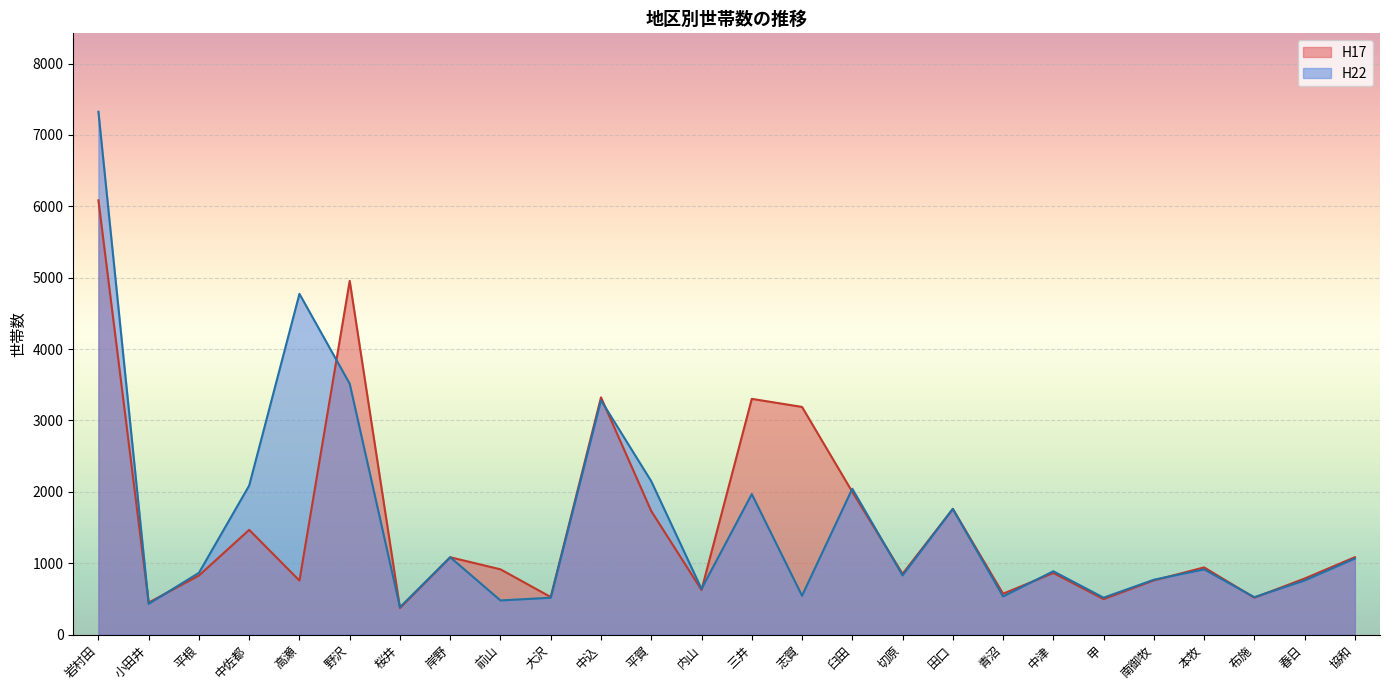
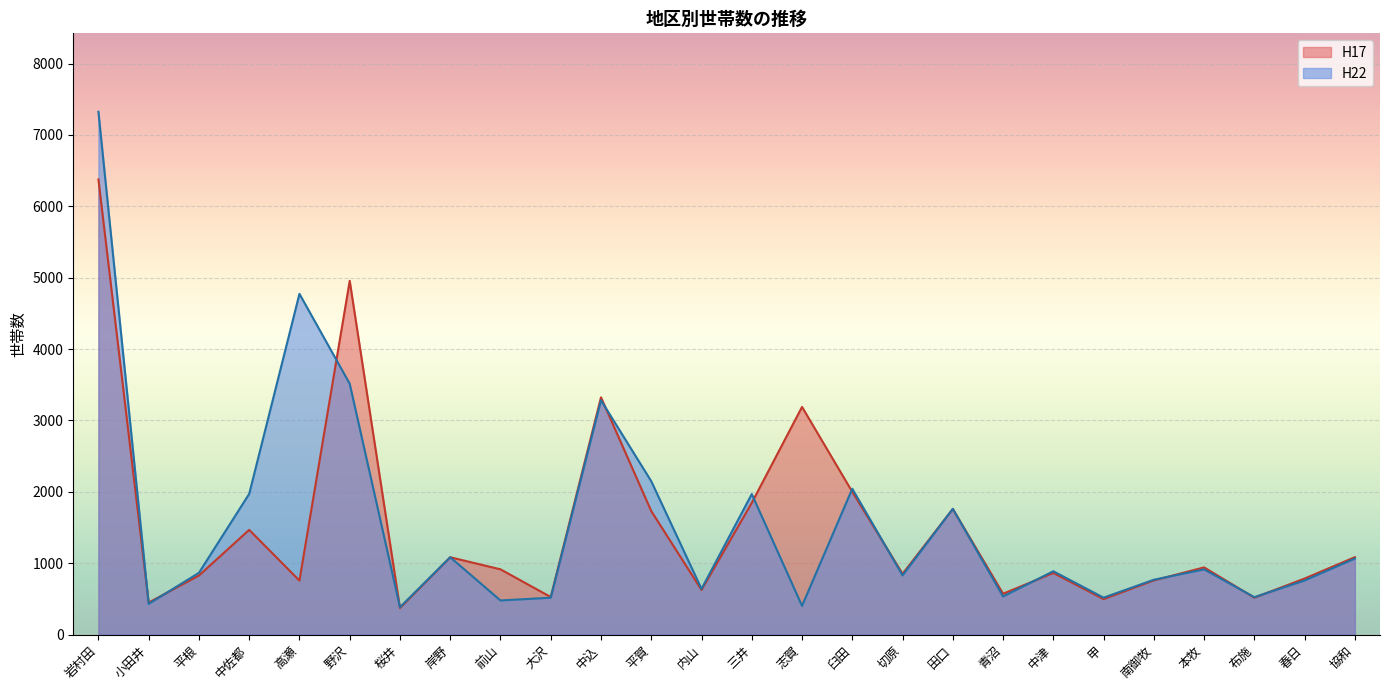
H17, 岩村田: 6100 -> 6400
H22, 中佐都: 2100 -> 2000
H17, 三井: 3300 -> 1800
H22, 志賀: 500 -> 400
